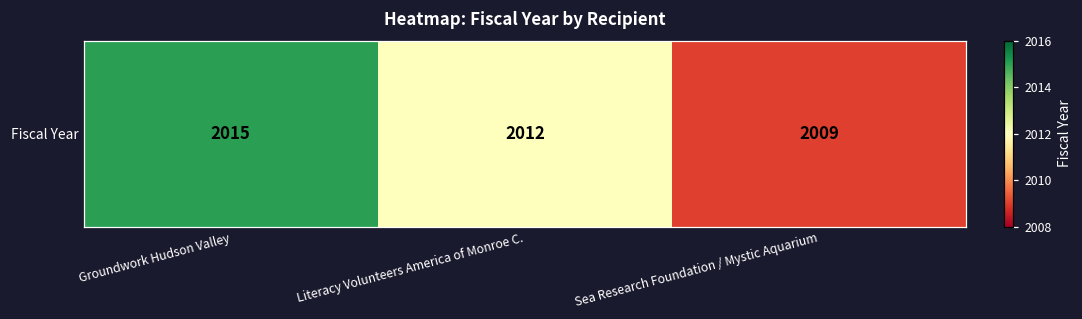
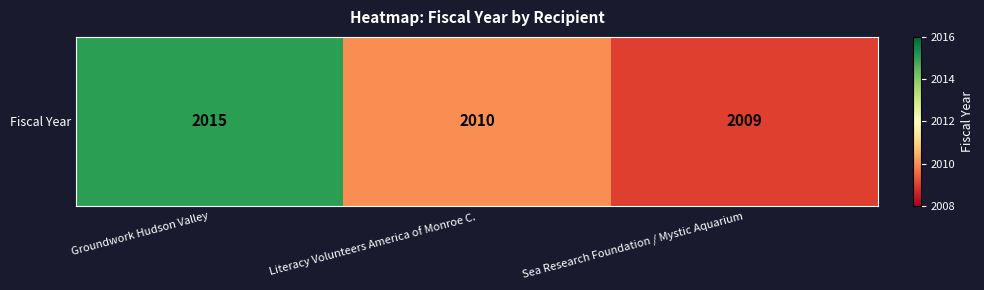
Fiscal Year, Literacy Volunteers America of Monroe C.: 2012 -> 2010
